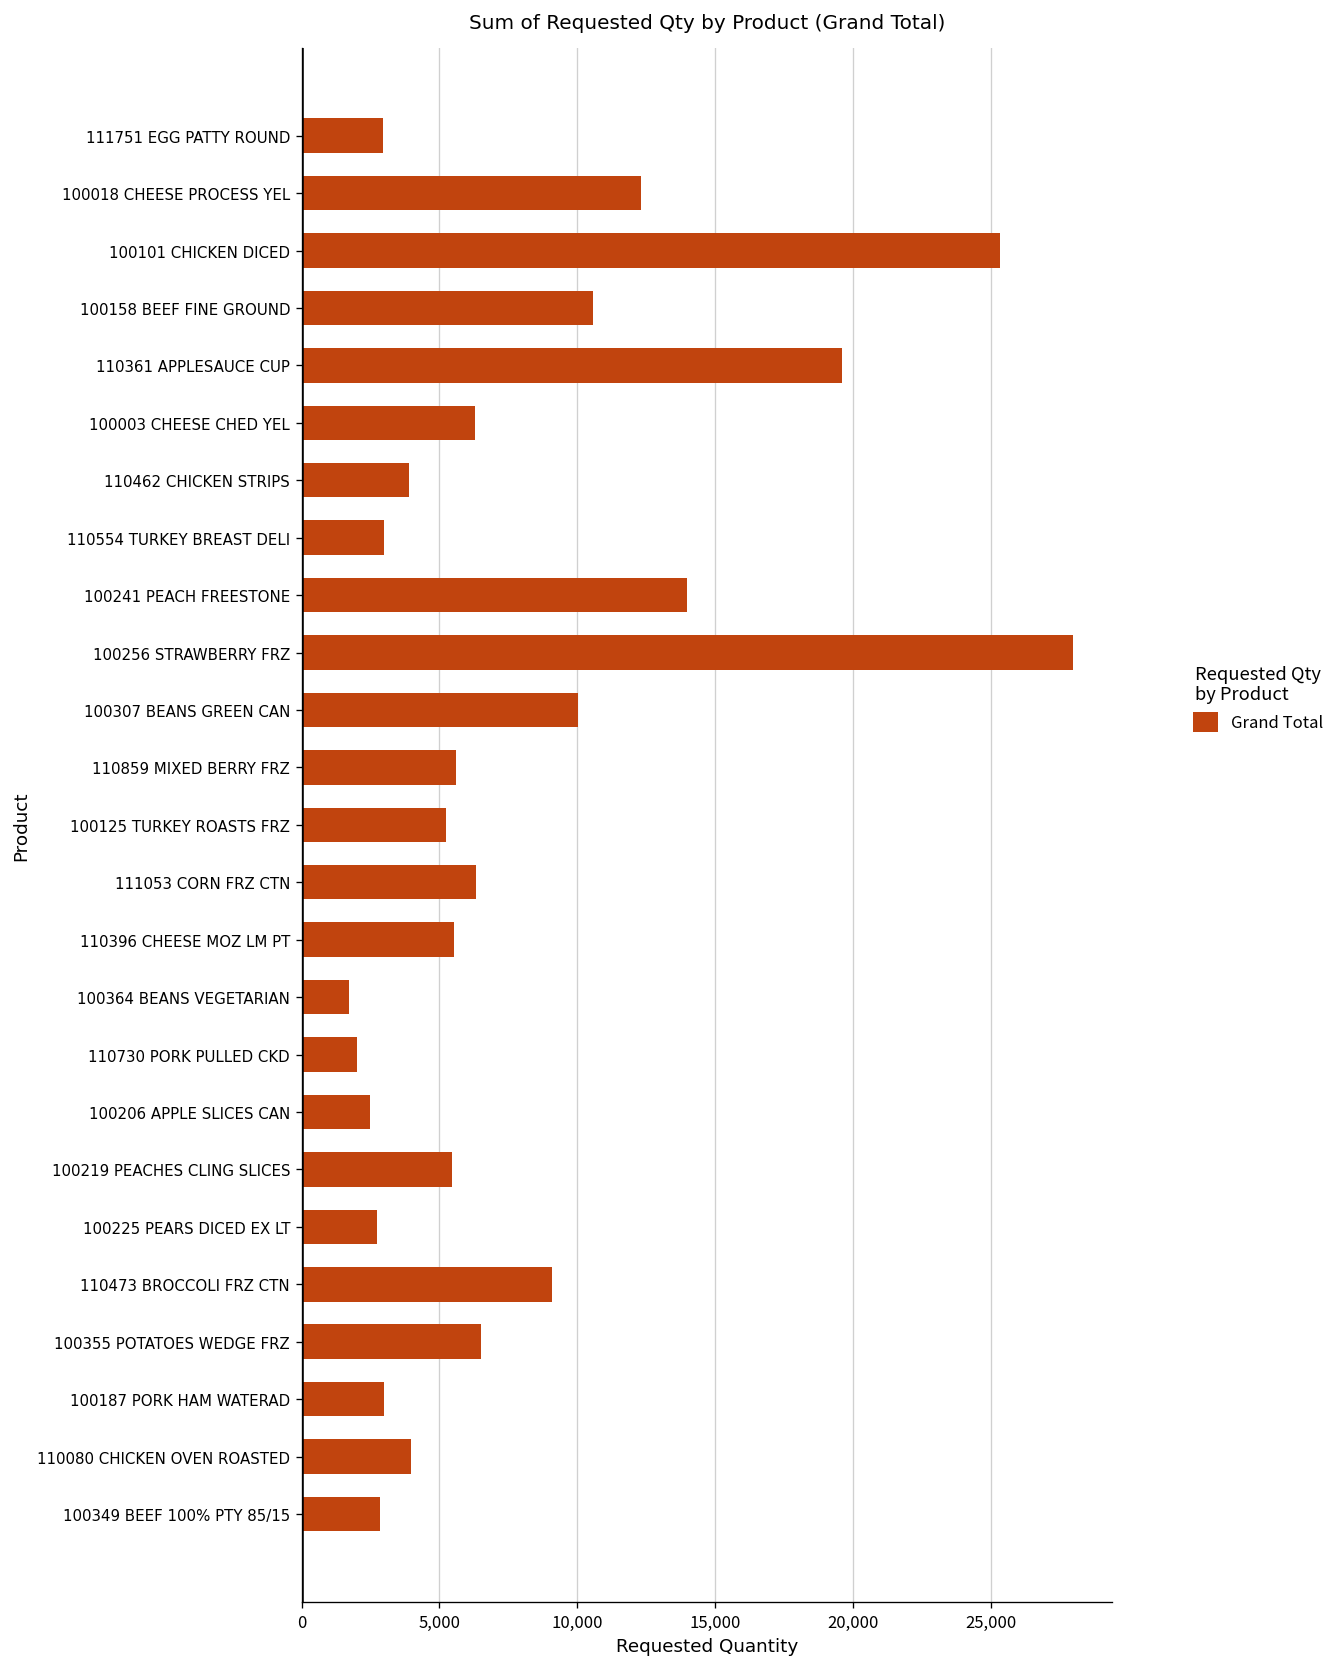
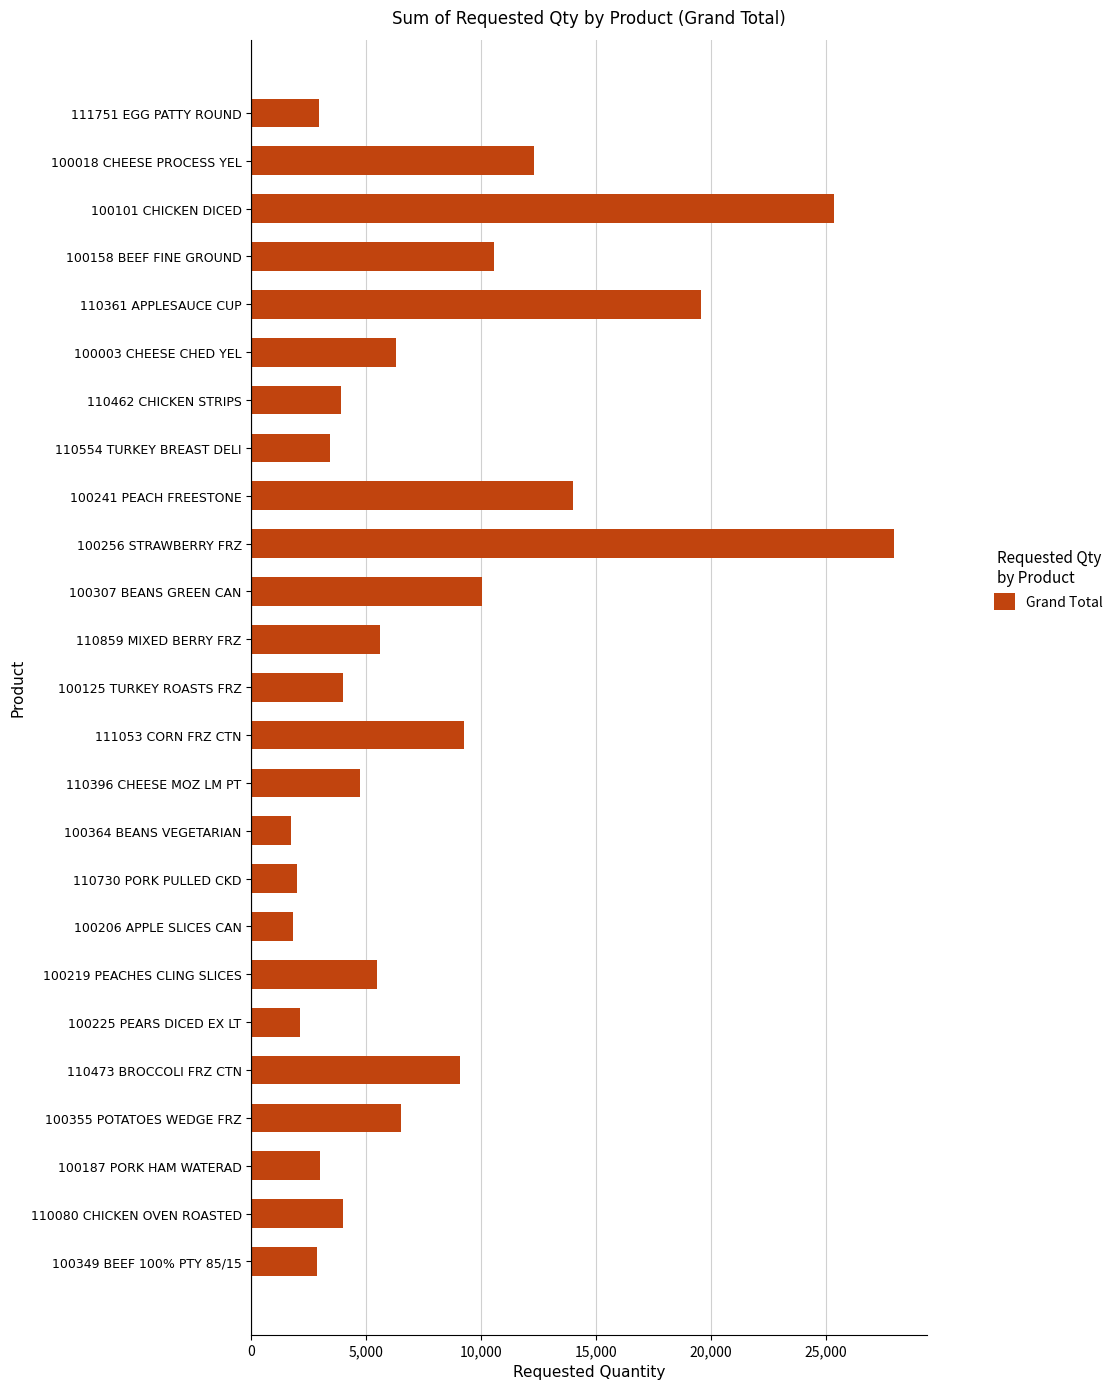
110554 TURKEY BREAST DELI: 3,000 -> 3,400
100125 TURKEY ROASTS FRZ: 5,200 -> 4,000
111053 CORN FRZ CTN: 6,300 -> 9,200
110396 CHEESE MOZ LM PT: 5,500 -> 4,700
100206 APPLE SLICES CAN: 2,500 -> 1,800
100225 PEARS DICED EX LT: 2,700 -> 2,100
